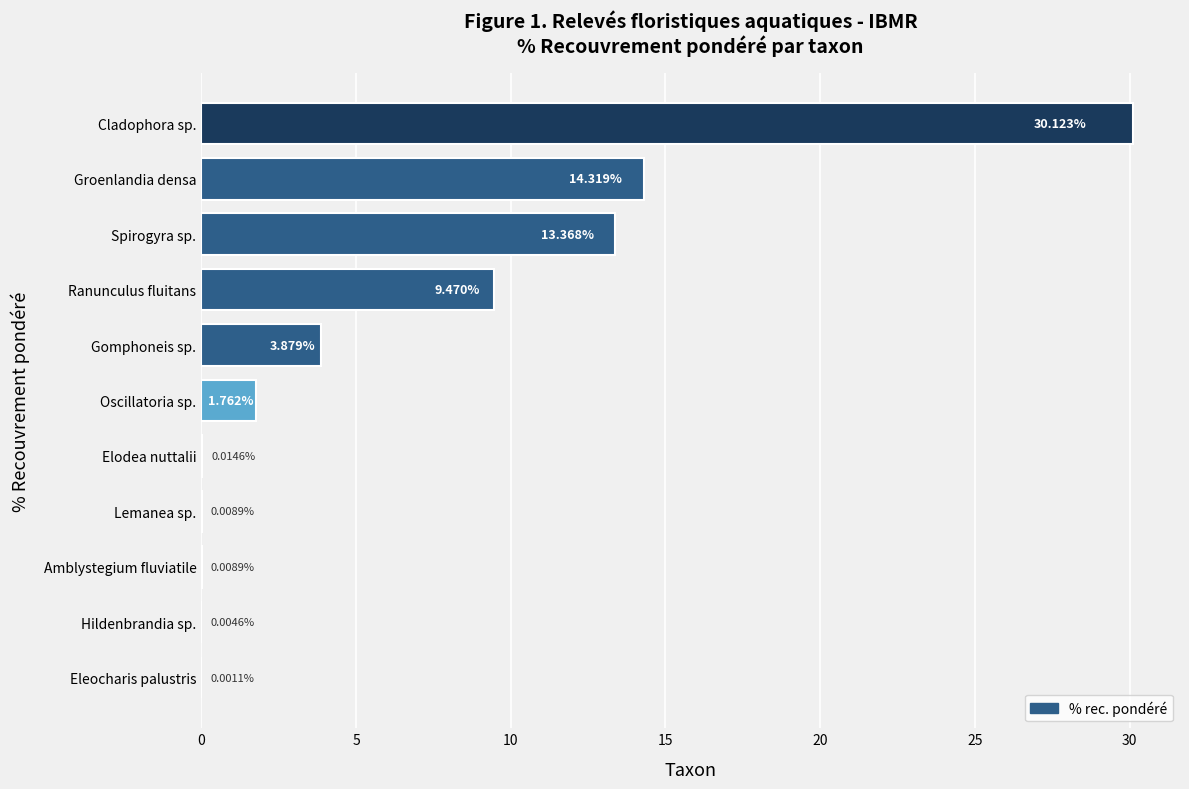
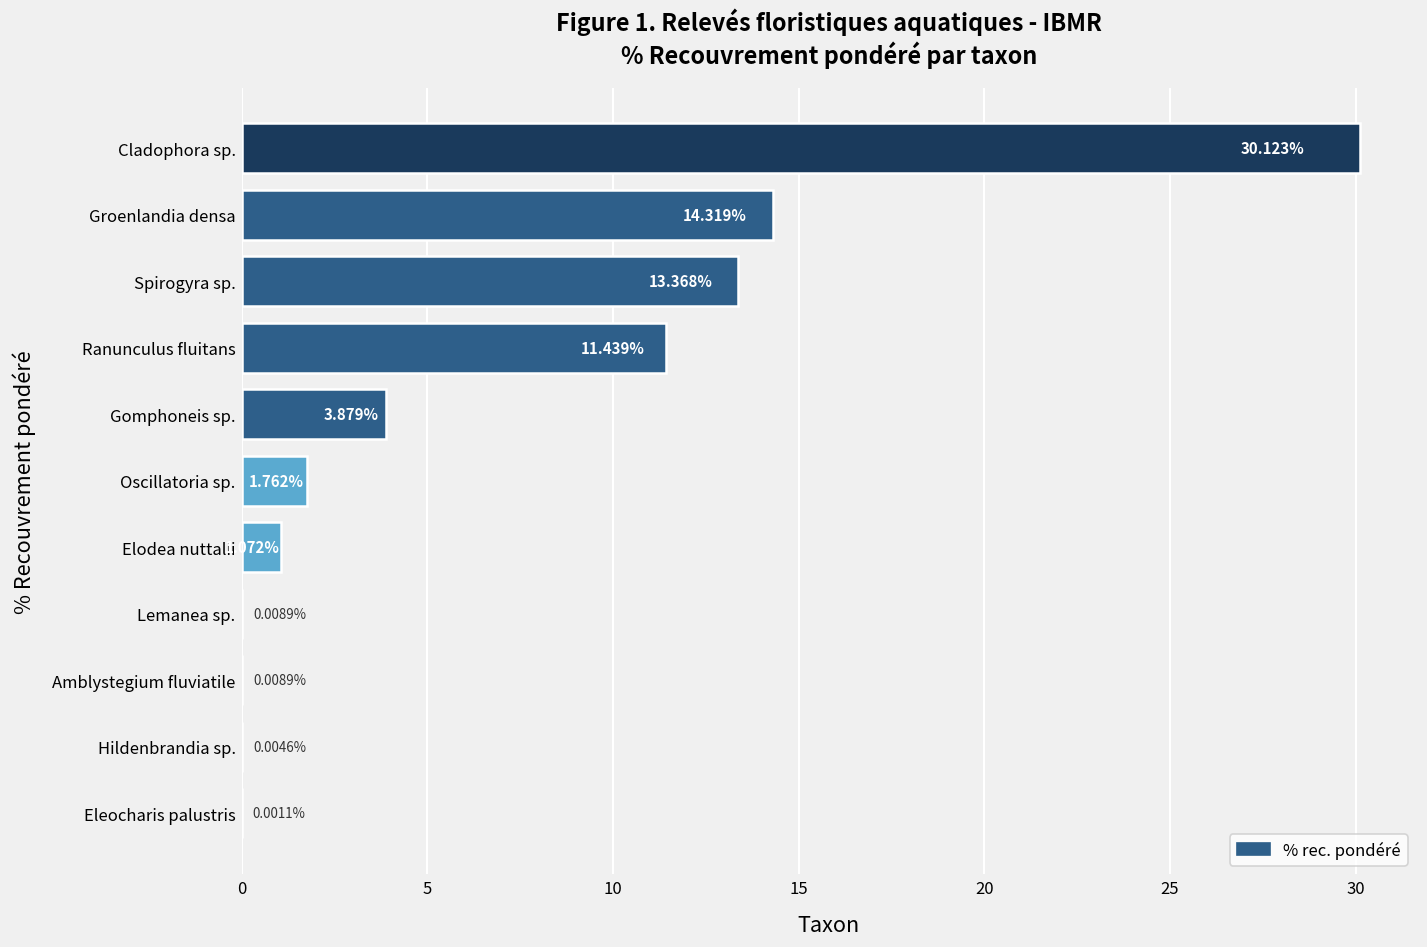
Ranunculus fluitans: 9.470% -> 11.439%
Elodea nuttalii: 0.0146% -> 1.072%
